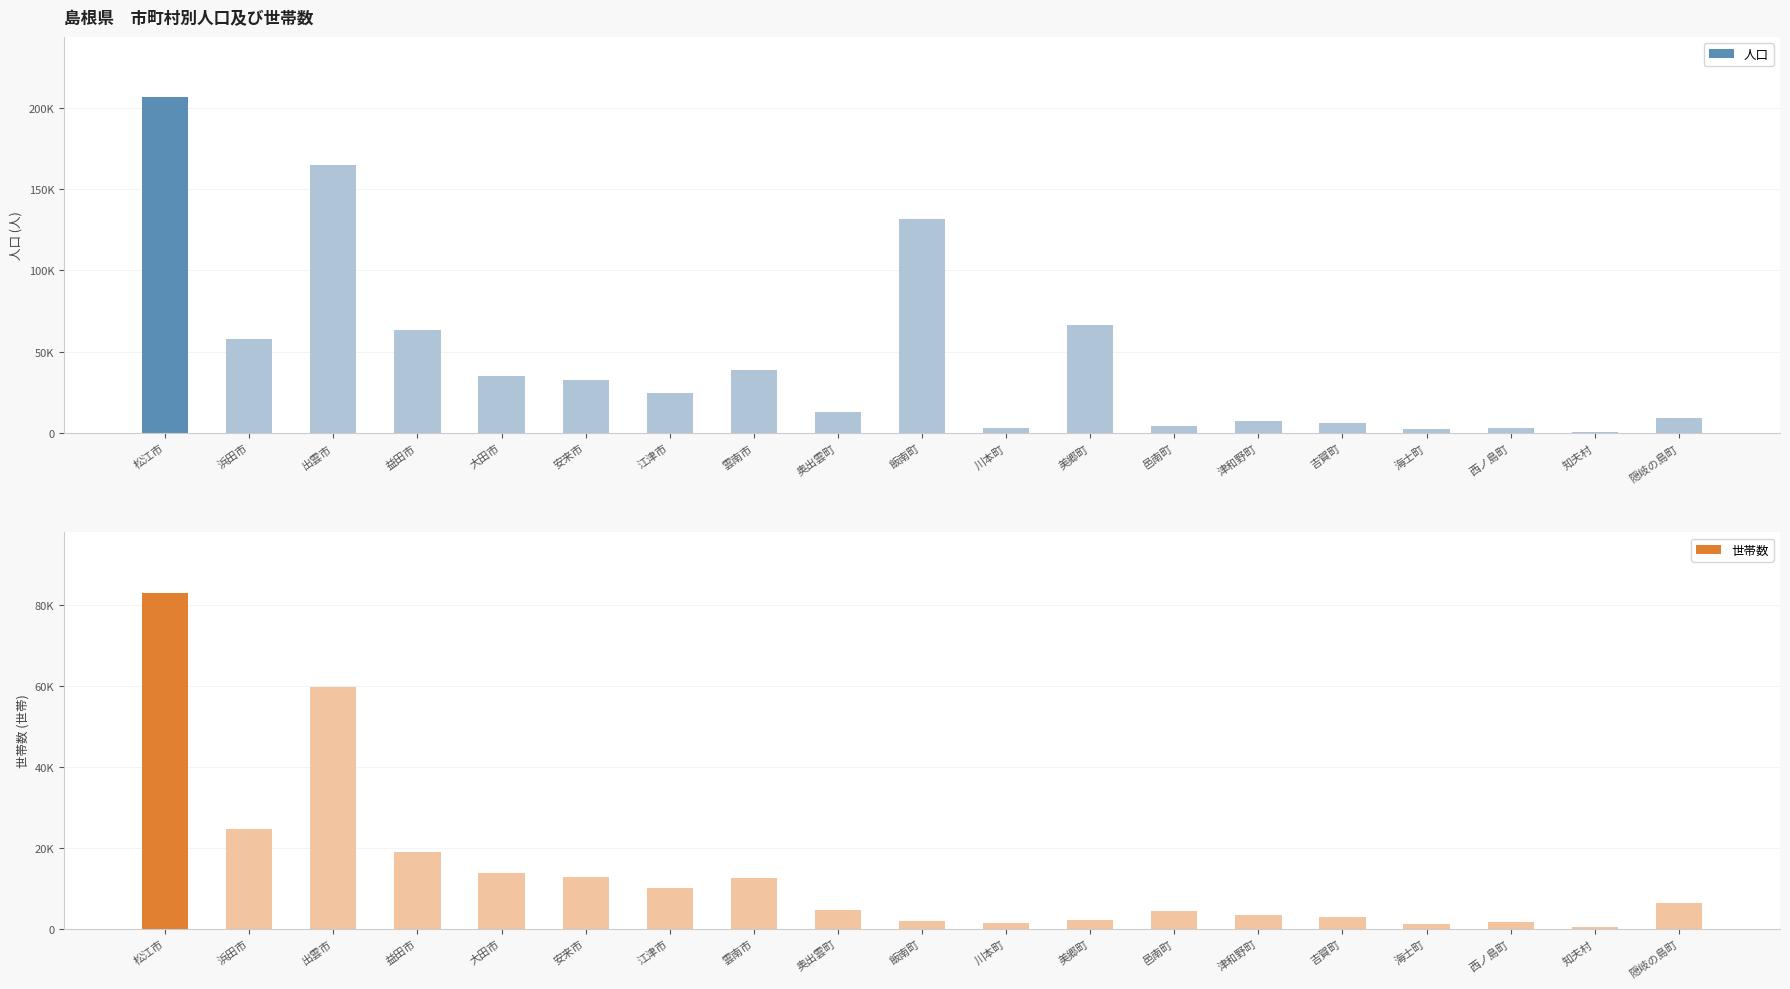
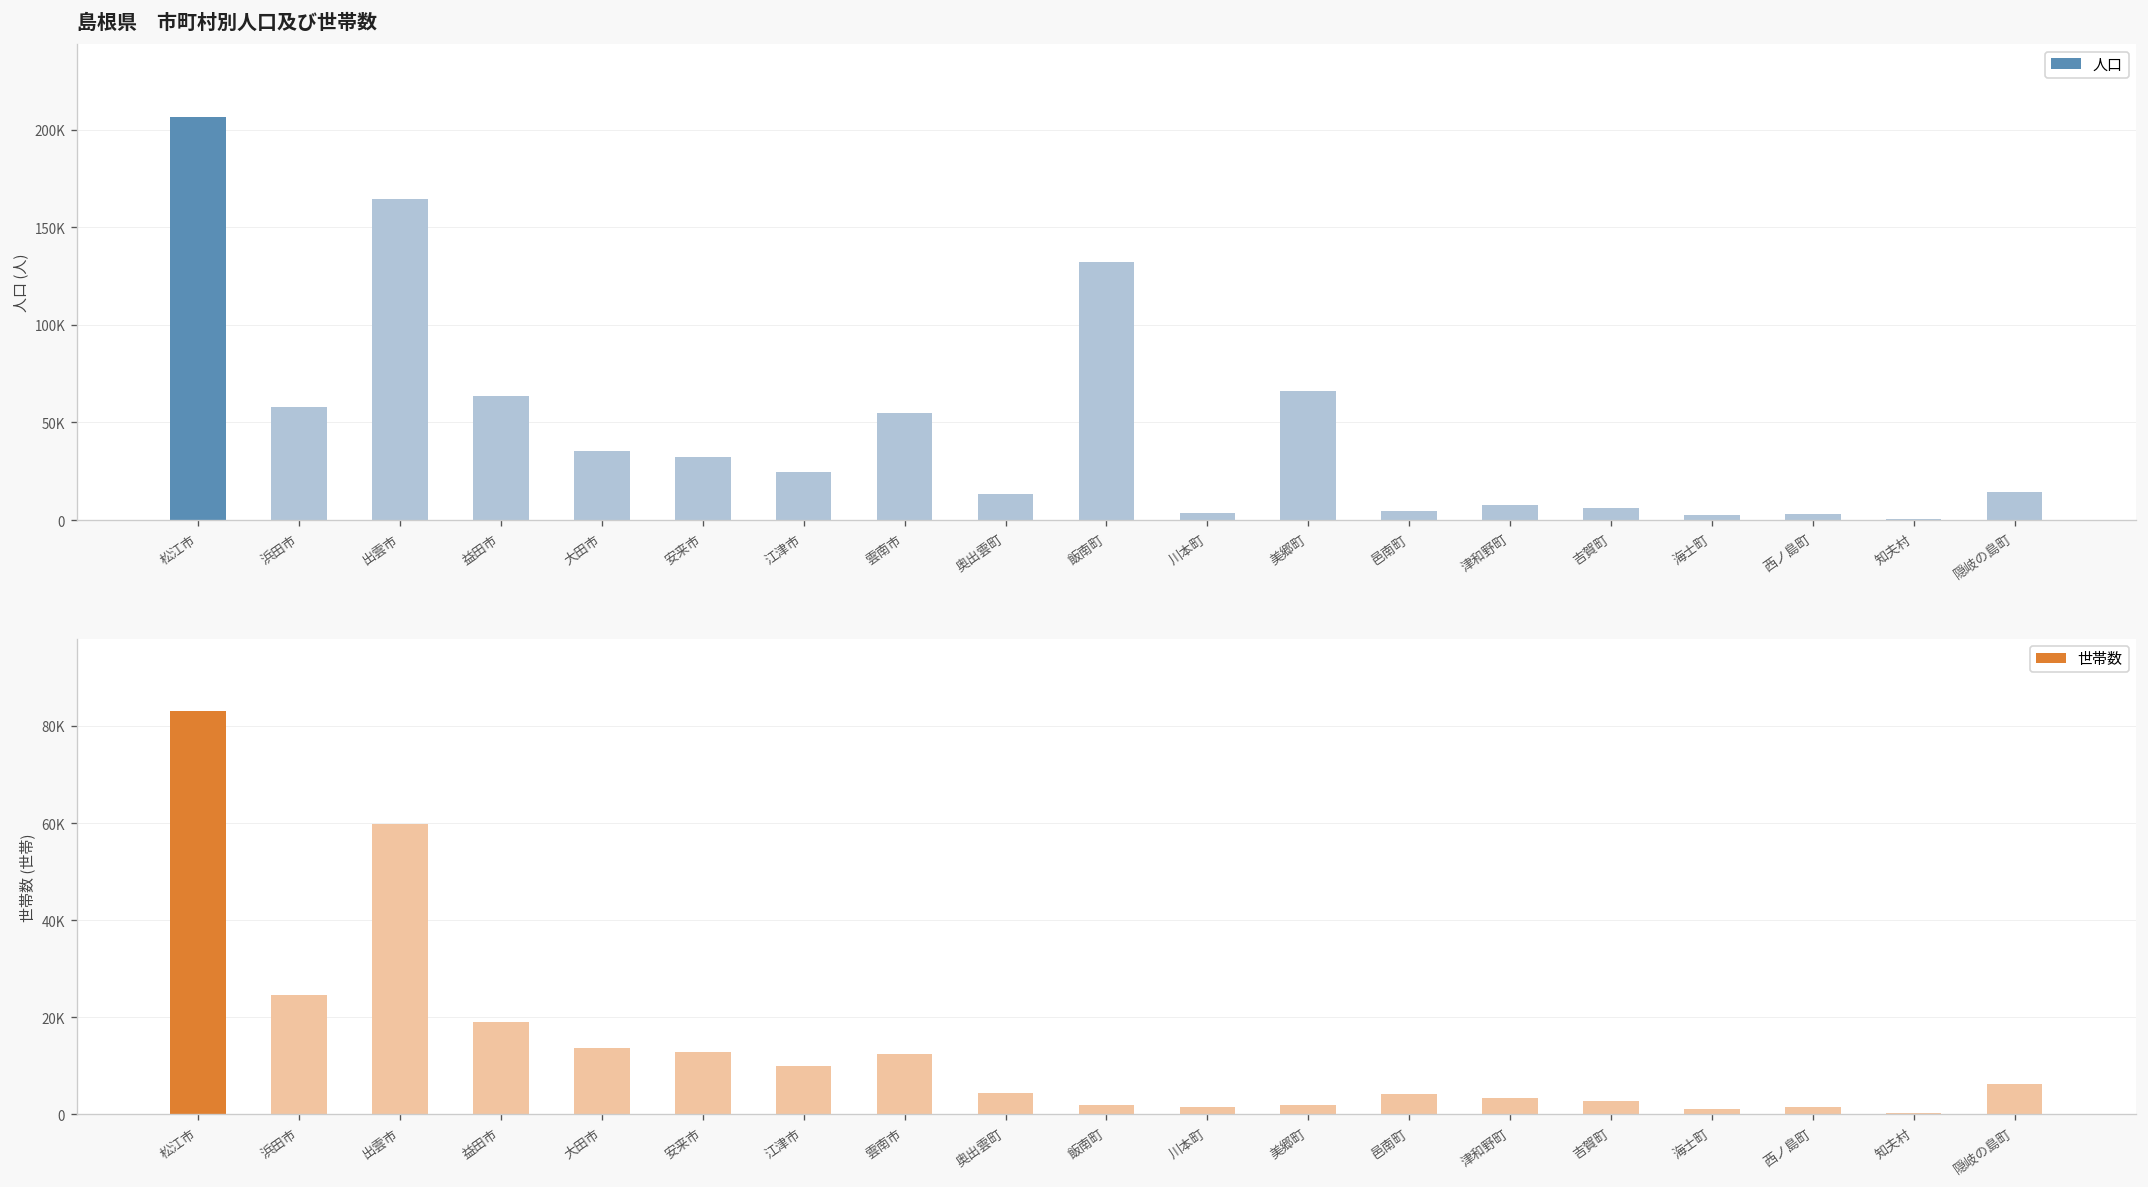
島根県 市町村別人口及び世帯数, 雲南市: 39000 -> 55000
島根県 市町村別人口及び世帯数, 隠岐の島町: 9000 -> 15000
